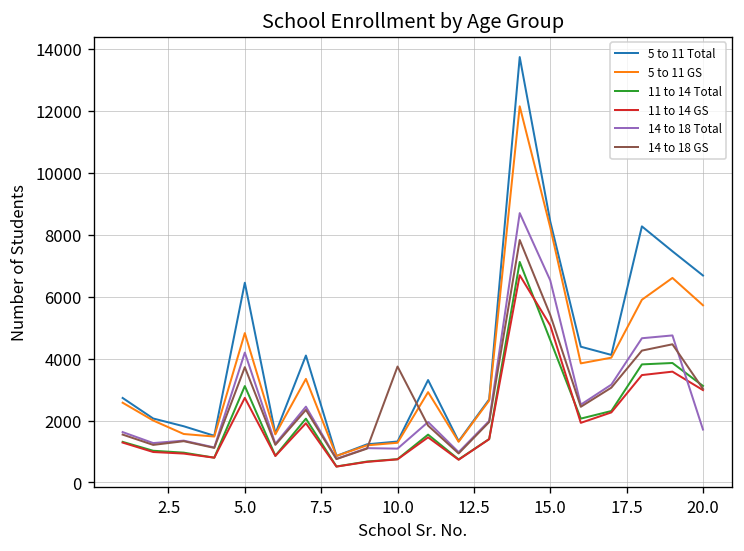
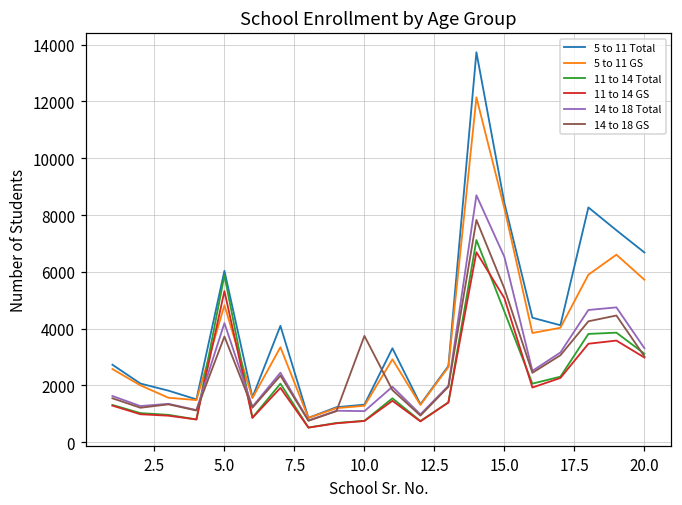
5 to 11 Total, 5.0: 6400 -> 6000
11 to 14 Total, 5.0: 3100 -> 5900
11 to 14 GS, 5.0: 2700 -> 5300
14 to 18 Total, 20.0: 1700 -> 3300
